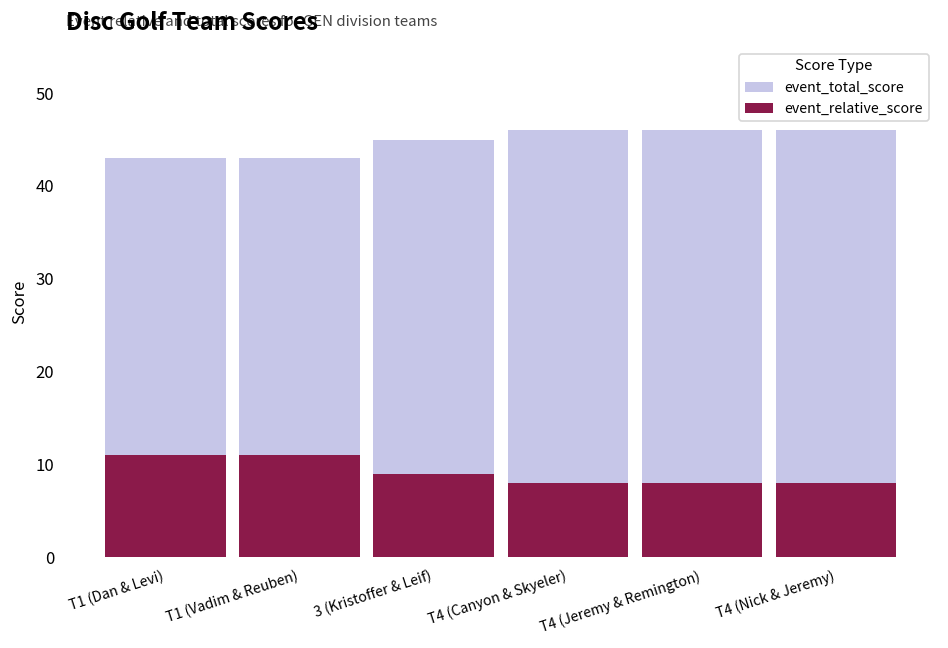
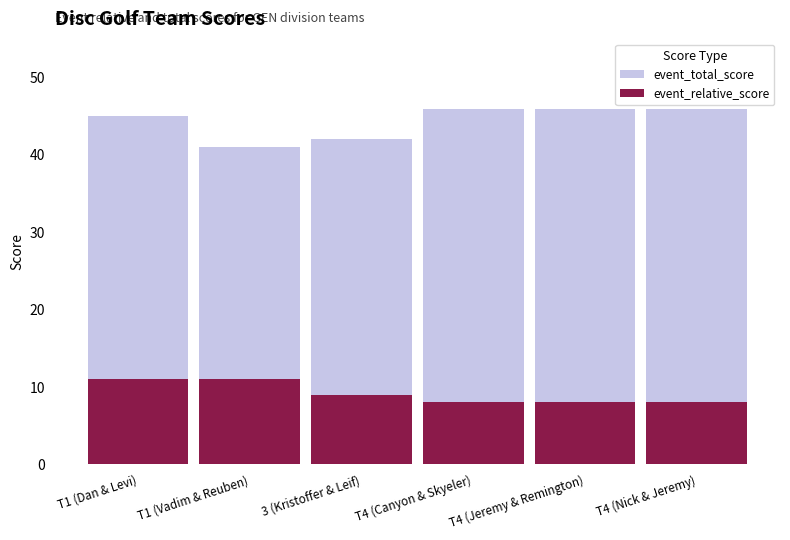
event_total_score, T1 (Dan & Levi): 43 -> 45
event_total_score, T1 (Vadim & Reuben): 43 -> 41
event_total_score, 3 (Kristoffer & Leif): 45 -> 42
